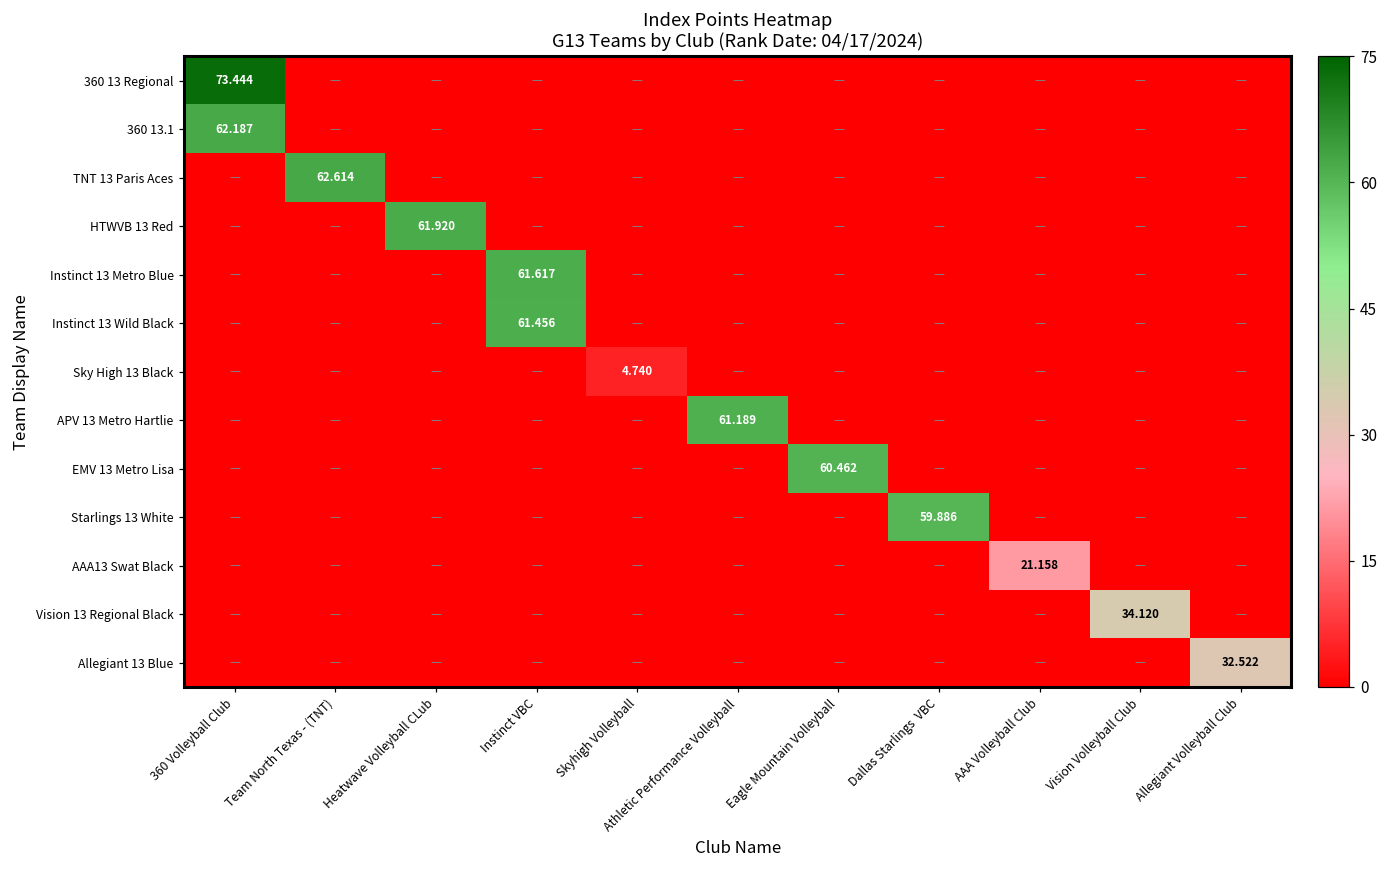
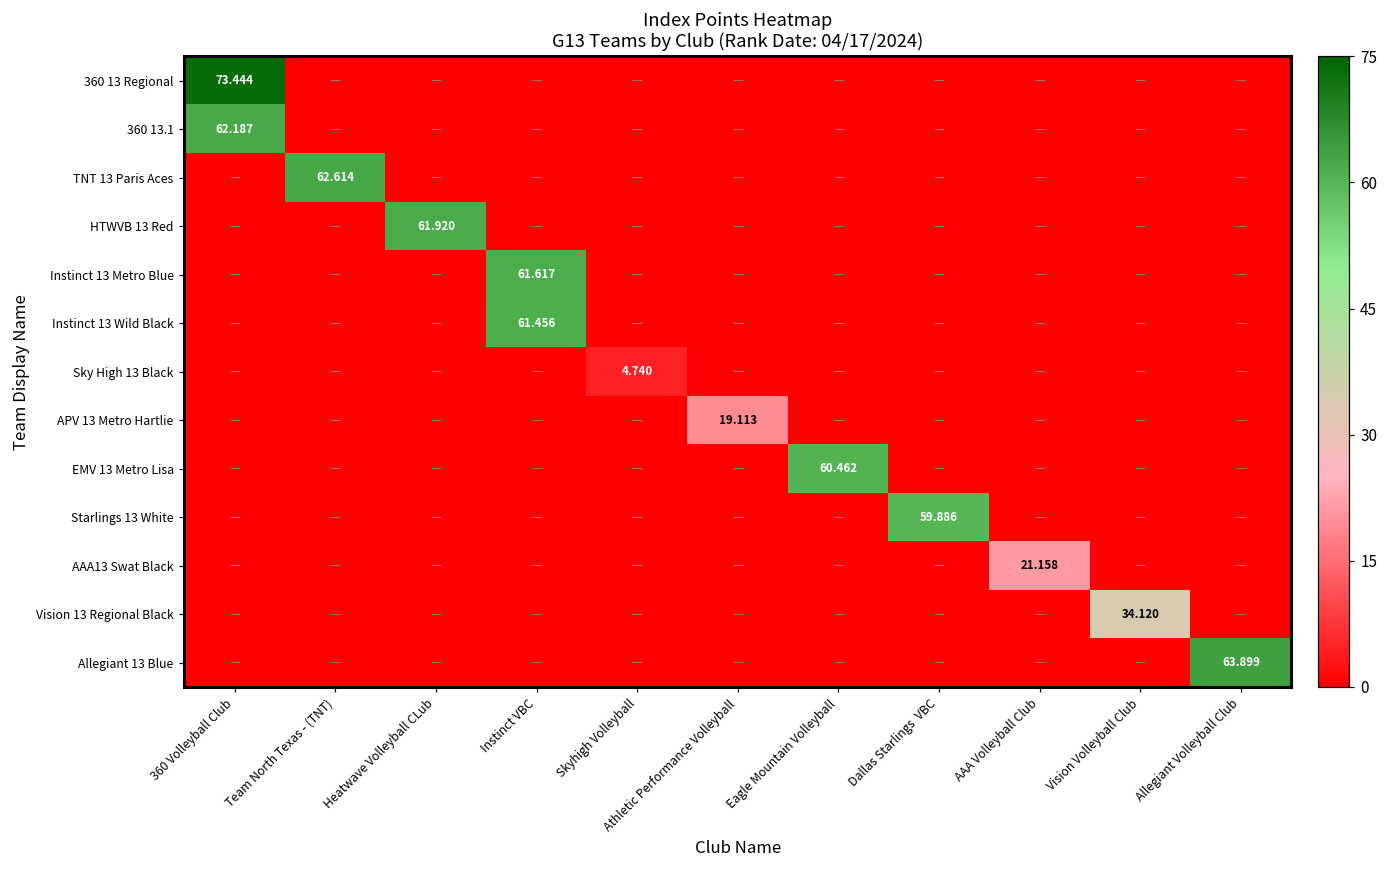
APV 13 Metro Hartlie, Athletic Performance Volleyball: 61.189 -> 19.113
Allegiant 13 Blue, Allegiant Volleyball Club: 32.522 -> 63.899
